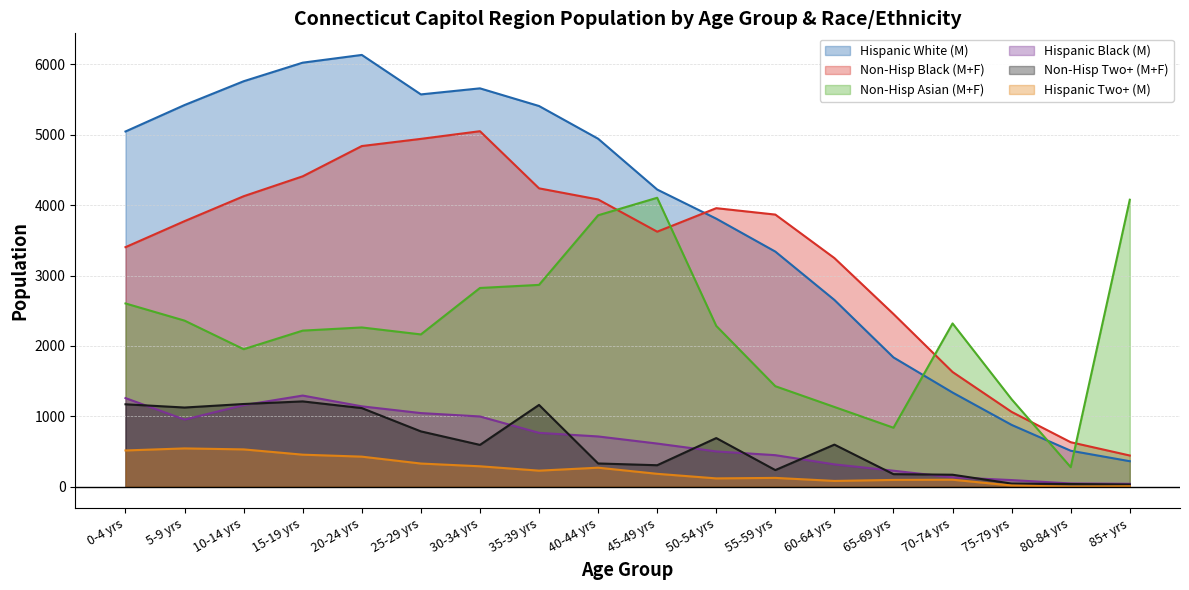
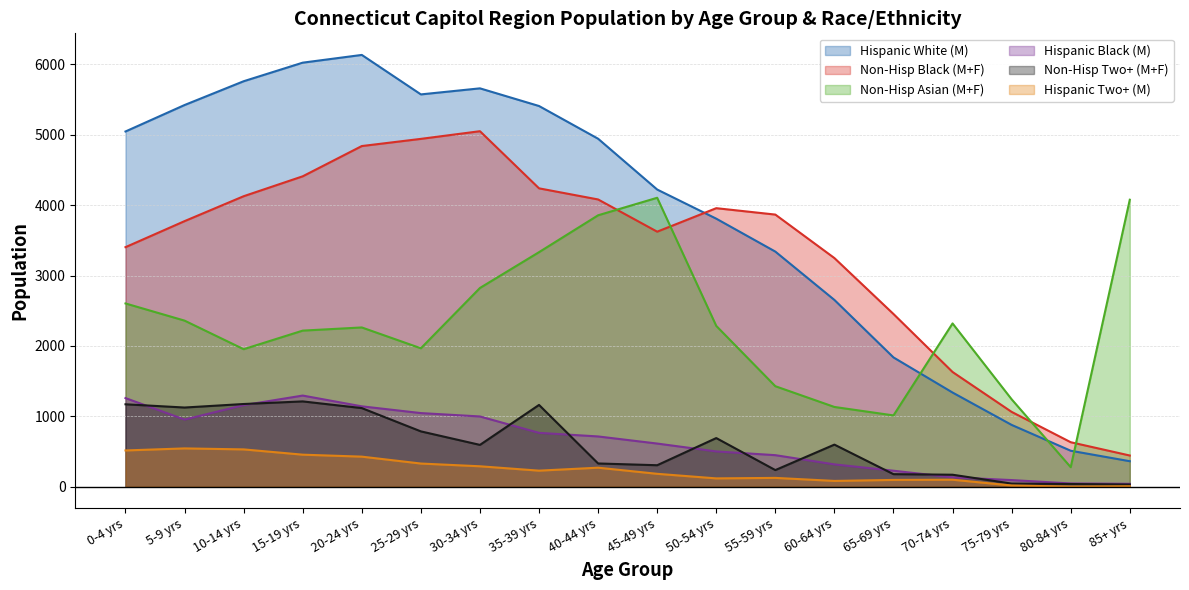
Non-Hisp Asian (M+F), 25-29 yrs: 2200 -> 2000
Non-Hisp Asian (M+F), 35-39 yrs: 2900 -> 3300
Non-Hisp Asian (M+F), 65-69 yrs: 800 -> 1000
